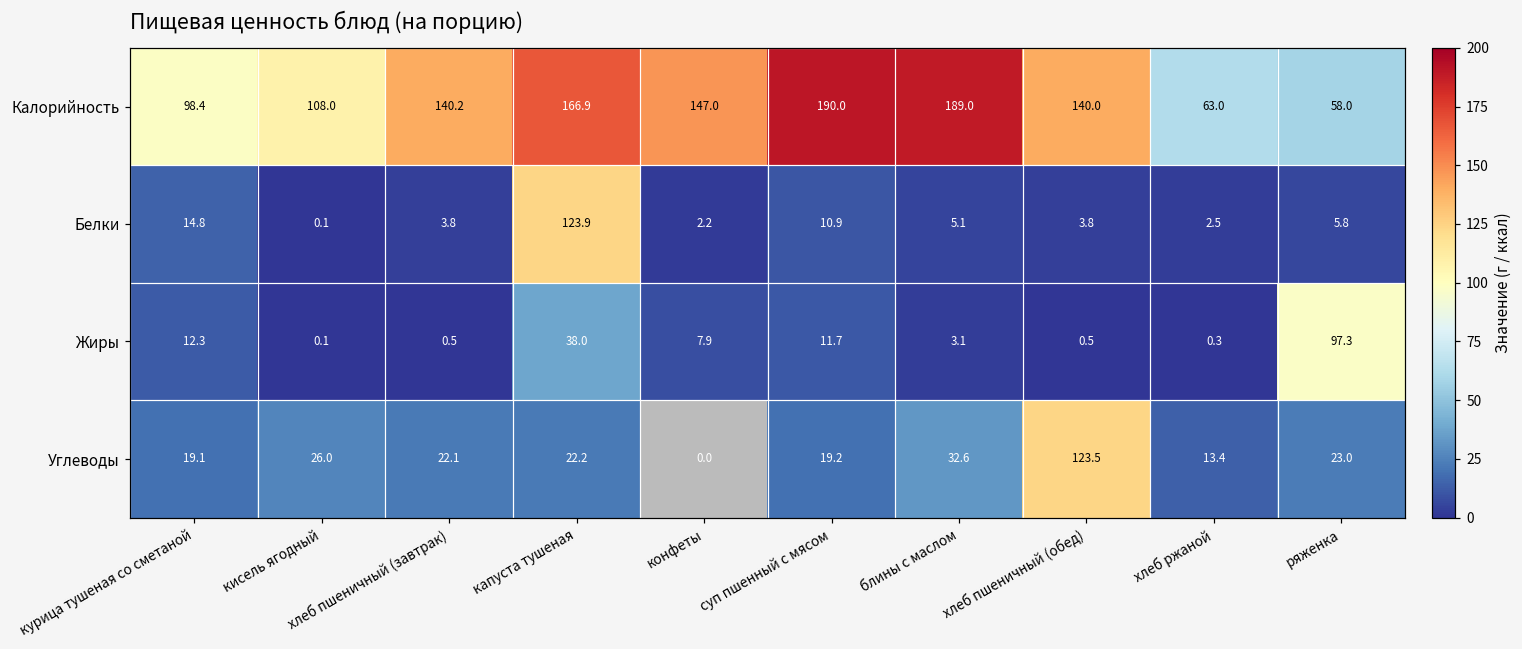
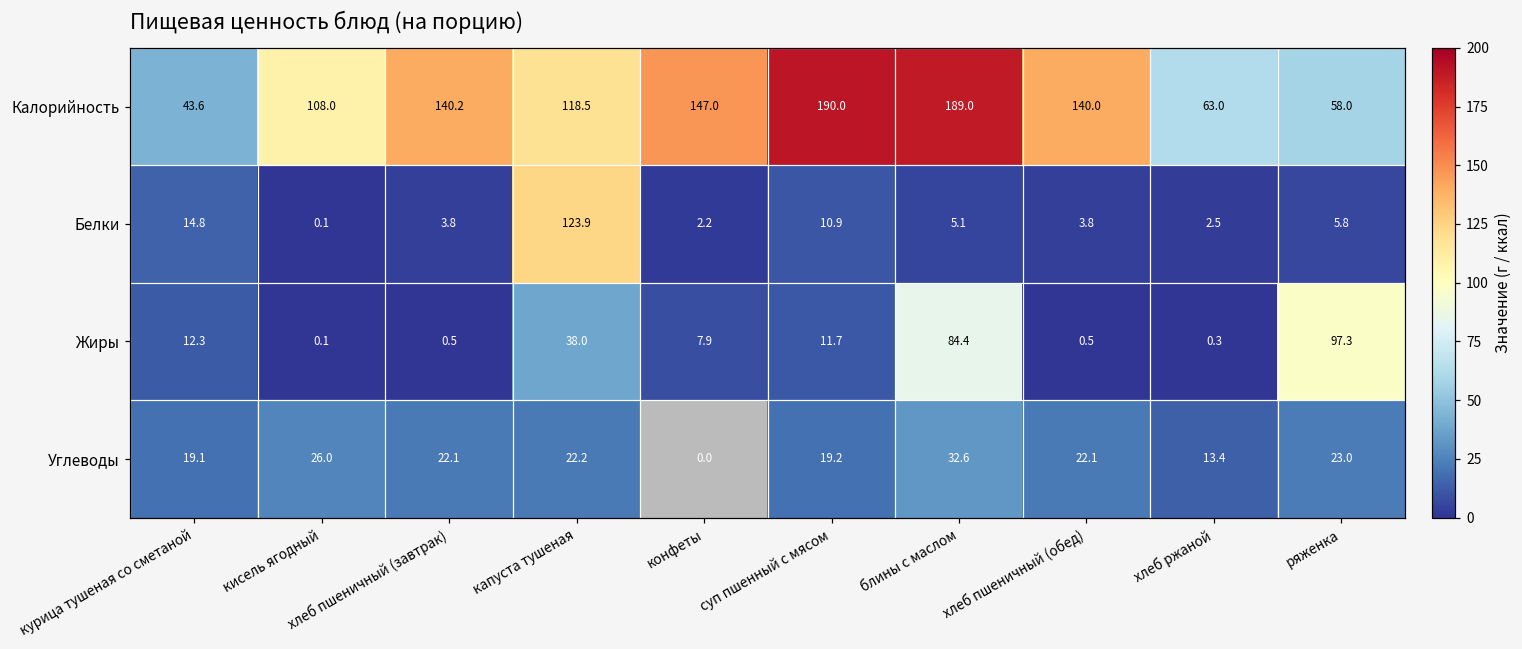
Калорийность, курица тушеная со сметаной: 98.4 -> 43.6
Калорийность, капуста тушеная: 166.9 -> 118.5
Жиры, блины с маслом: 3.1 -> 84.4
Углеводы, хлеб пшеничный (обед): 123.5 -> 22.1
